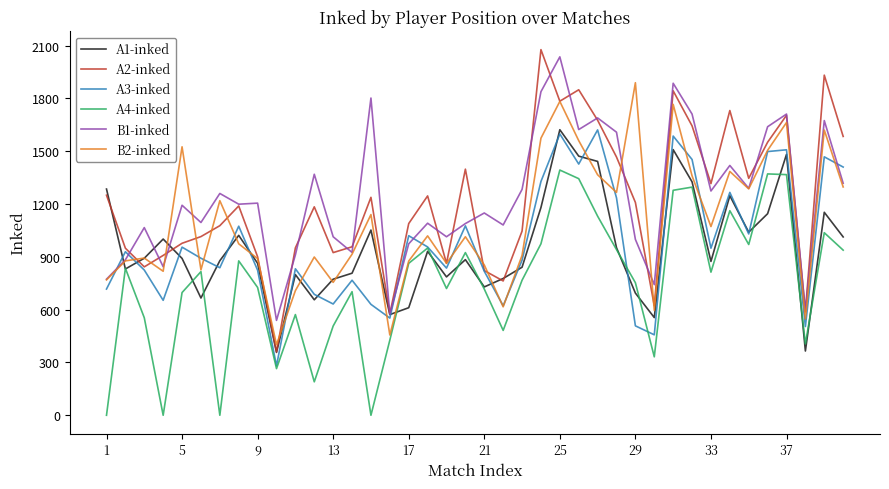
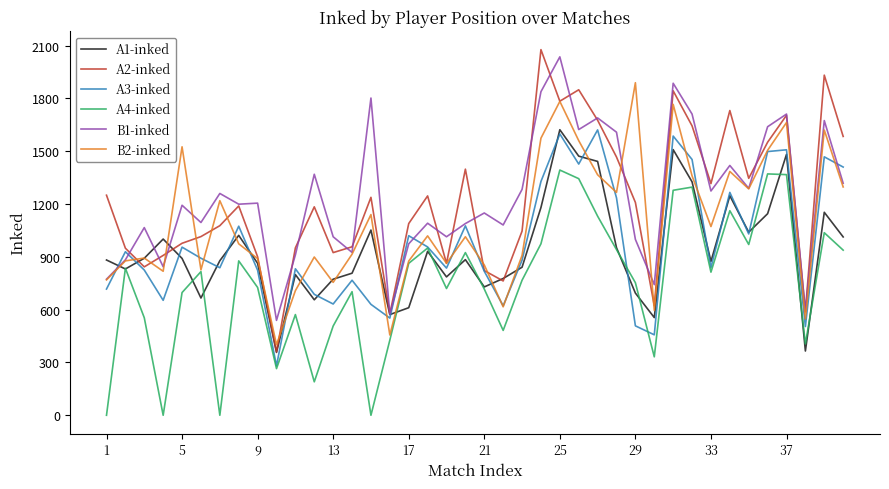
A1-inked, 1: 1290 -> 880
A3-inked, 33: 950 -> 840
